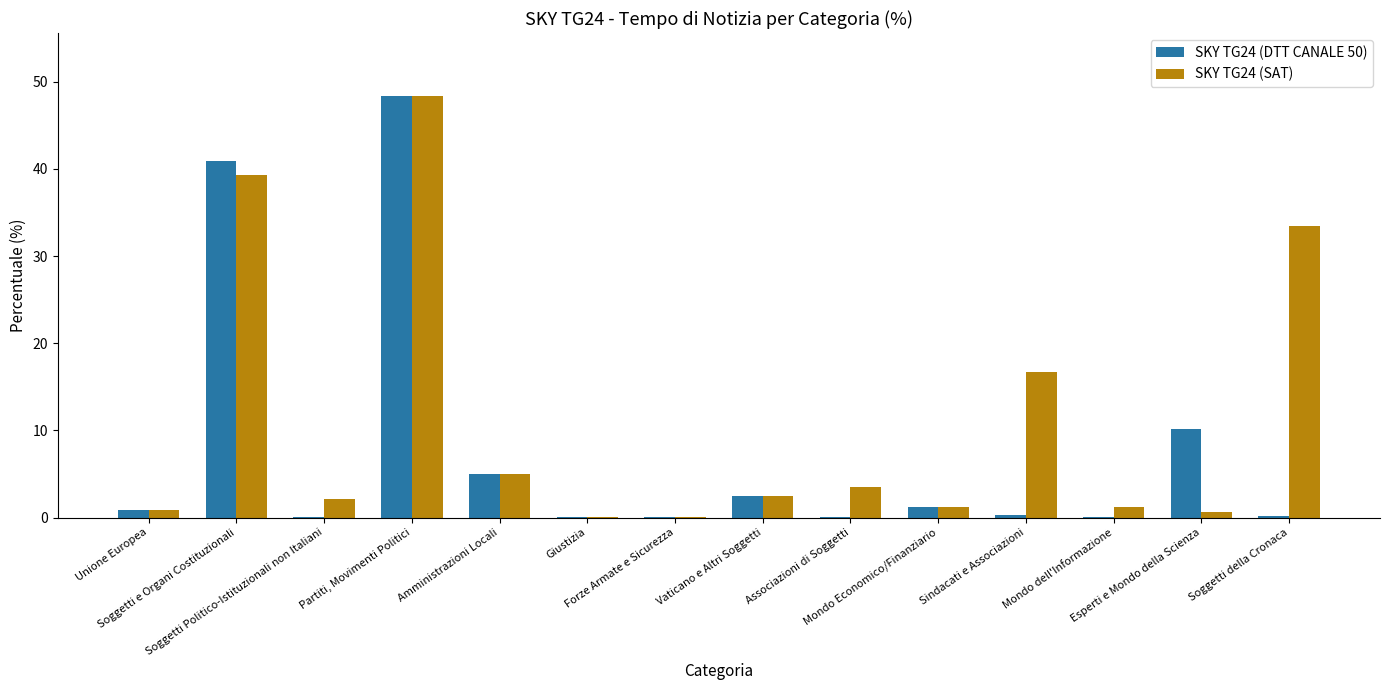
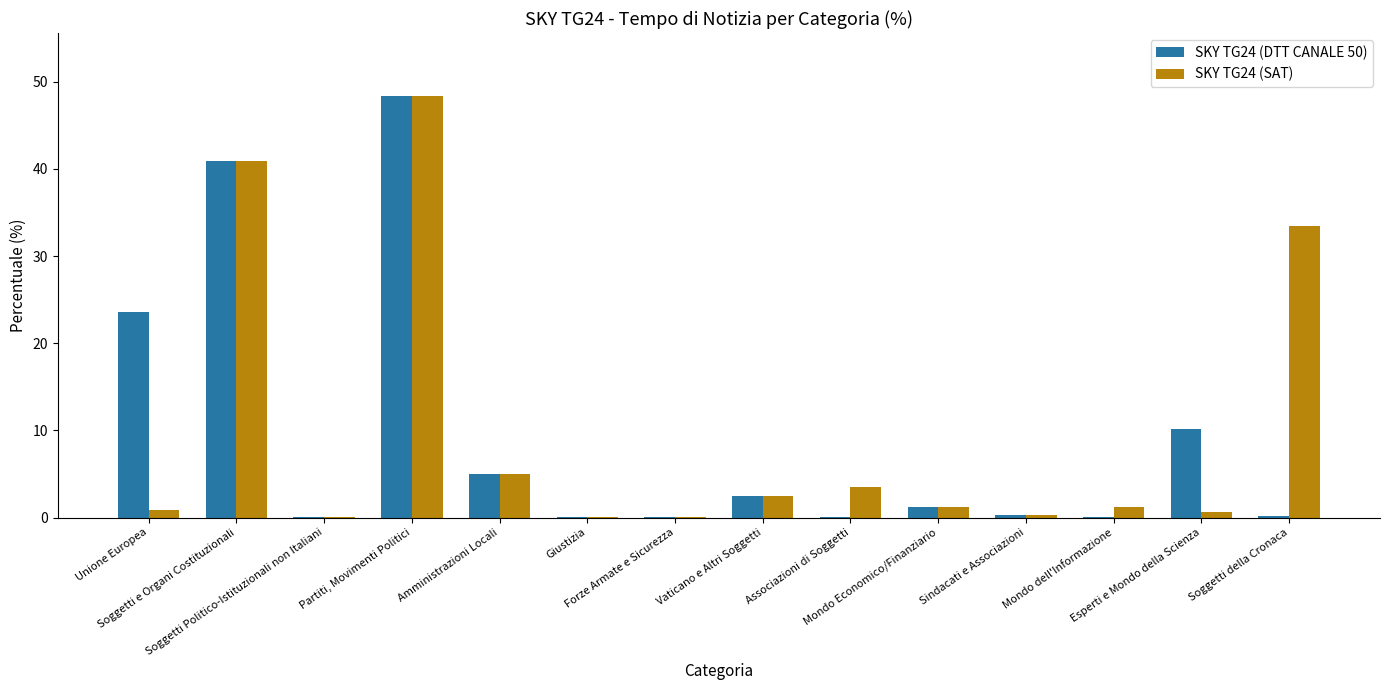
SKY TG24 (DTT CANALE 50), Unione Europea: 1 -> 24
SKY TG24 (SAT), Soggetti e Organi Costituzionali: 39 -> 41
SKY TG24 (SAT), Soggetti Politico-Istituzionali non Italiani: 2 -> 0
SKY TG24 (SAT), Sindacati e Associazioni: 17 -> 0
